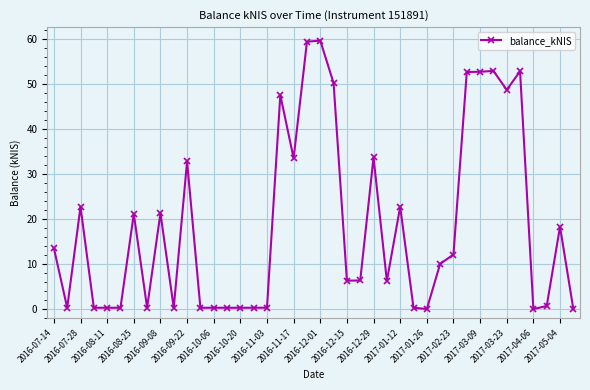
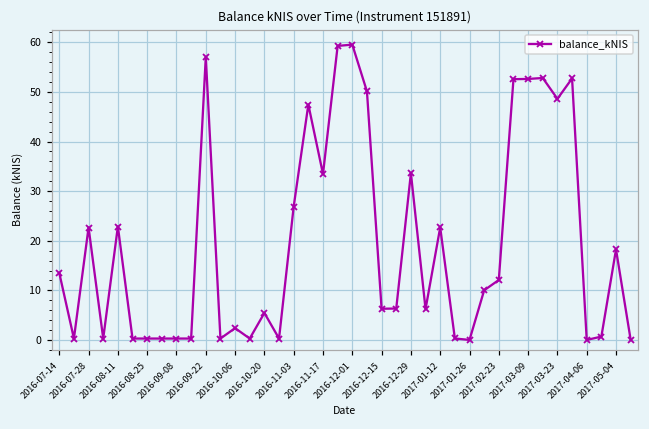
2016-08-11: 0 -> 23
2016-08-25: 21 -> 0
2016-09-08: 21 -> 0
2016-09-22: 33 -> 57
2016-10-06: 0 -> 2
2016-10-20: 0 -> 5
2016-11-03: 0 -> 27
